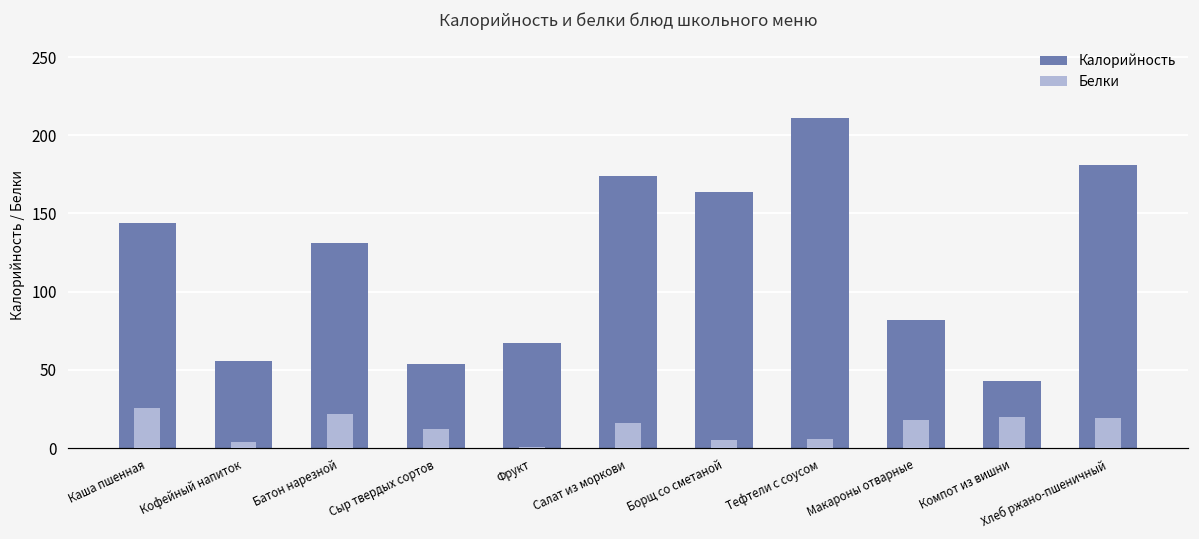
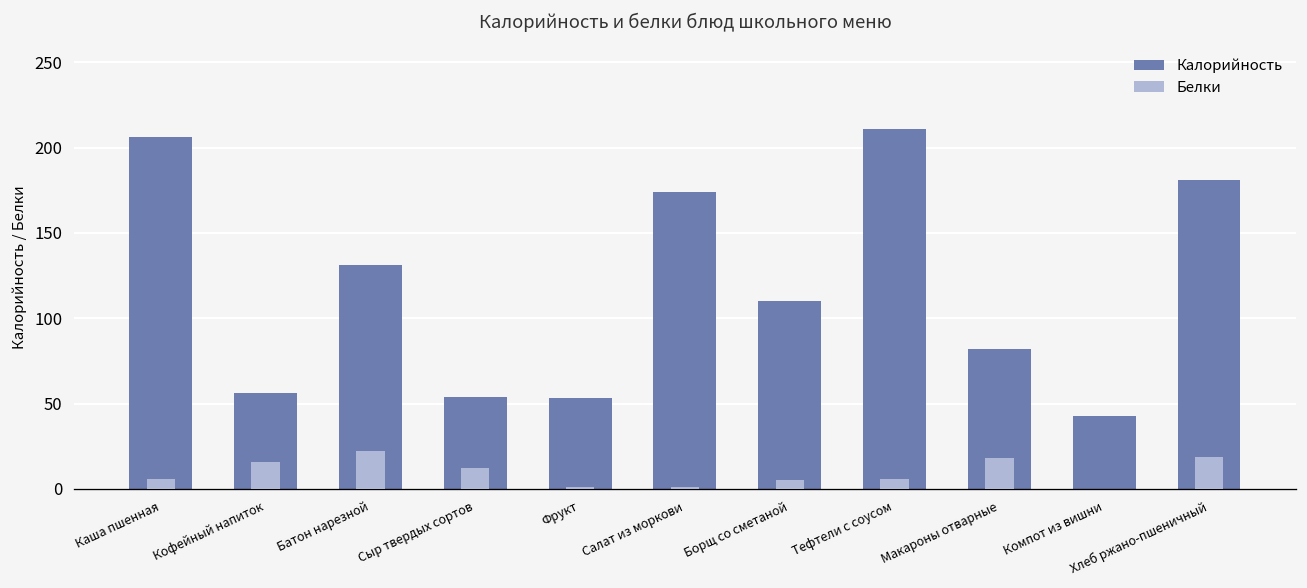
Калорийность, Каша пшенная: 144 -> 206
Белки, Каша пшенная: 26 -> 6
Белки, Кофейный напиток: 4 -> 16
Калорийность, Фрукт: 67 -> 53
Белки, Салат из моркови: 16 -> 1
Калорийность, Борщ со сметаной: 164 -> 110
Белки, Компот из вишни: 20 -> 0
